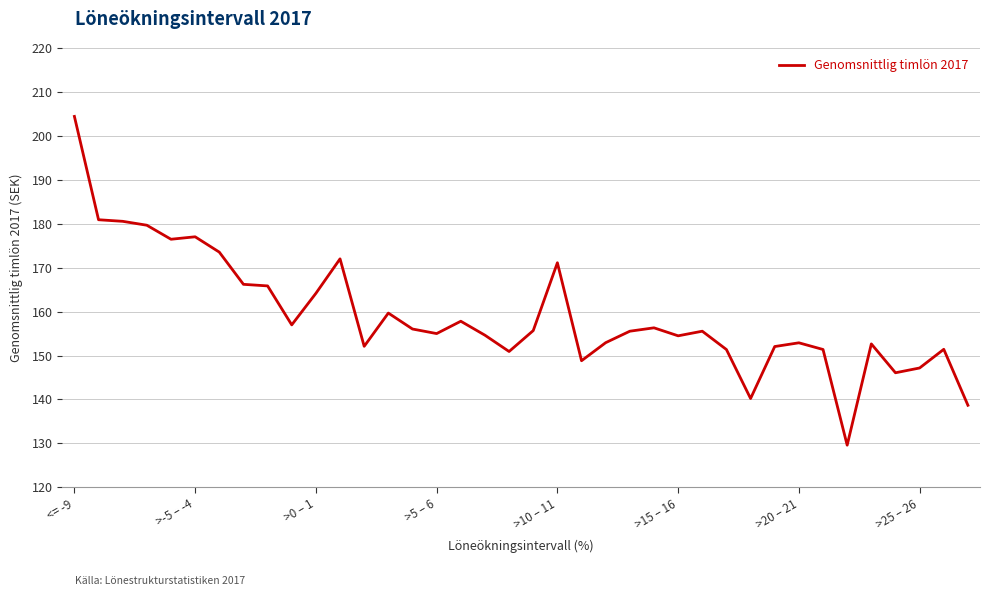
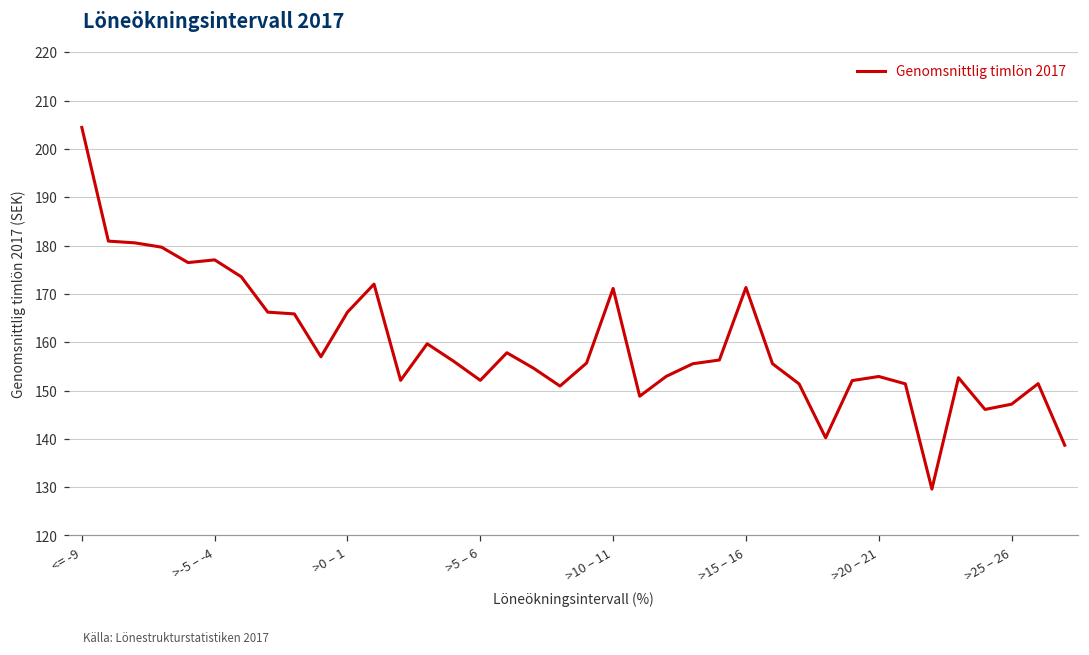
>0 – 1: 164 -> 166
>5 – 6: 155 -> 152
>15 – 16: 154 -> 171
